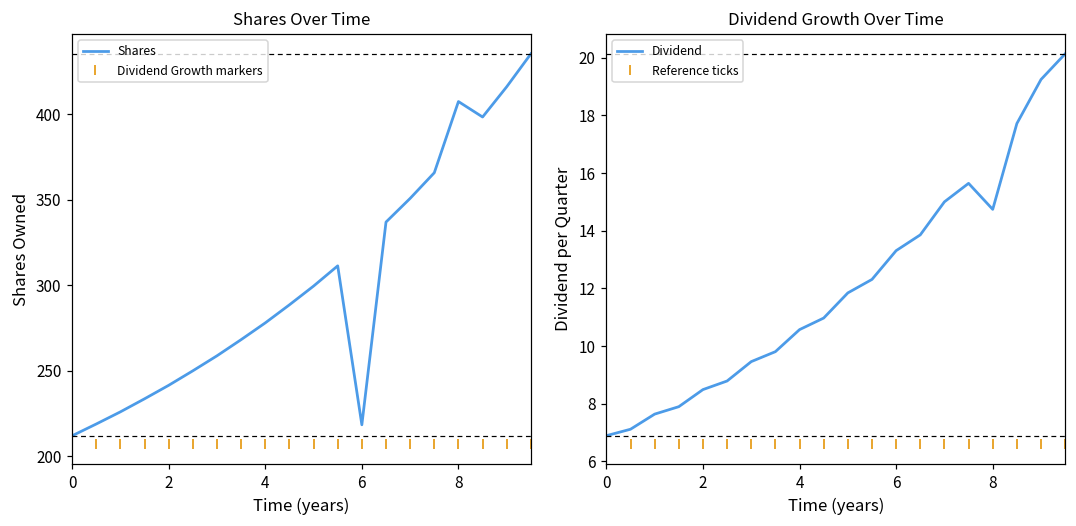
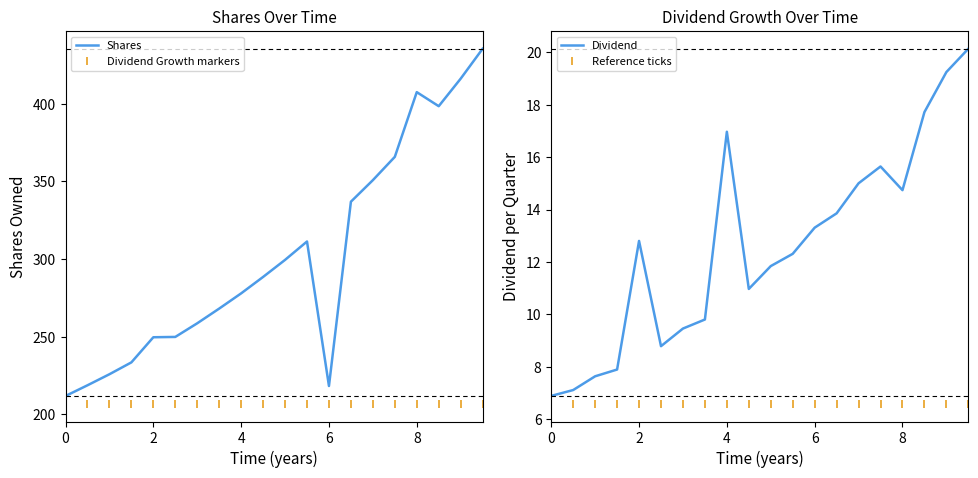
Shares Over Time, Shares, 2: 241 -> 250
Dividend Growth Over Time, Dividend, 2: 8.5 -> 12.8
Dividend Growth Over Time, Dividend, 4: 10.6 -> 17.0
